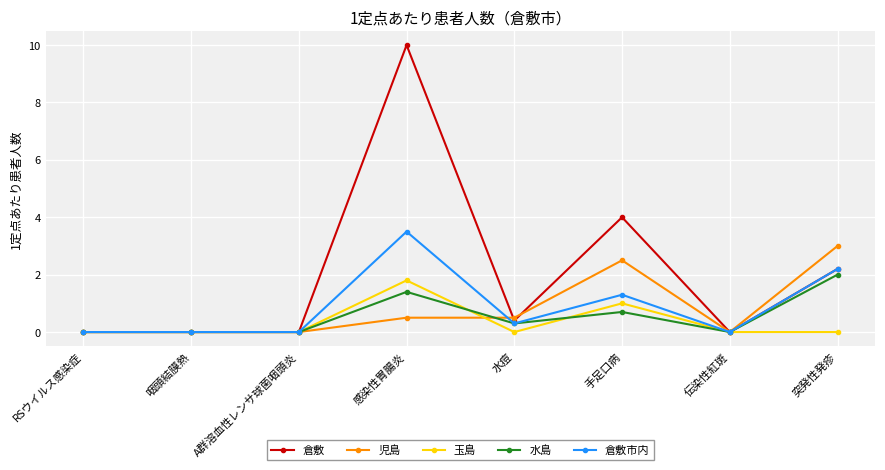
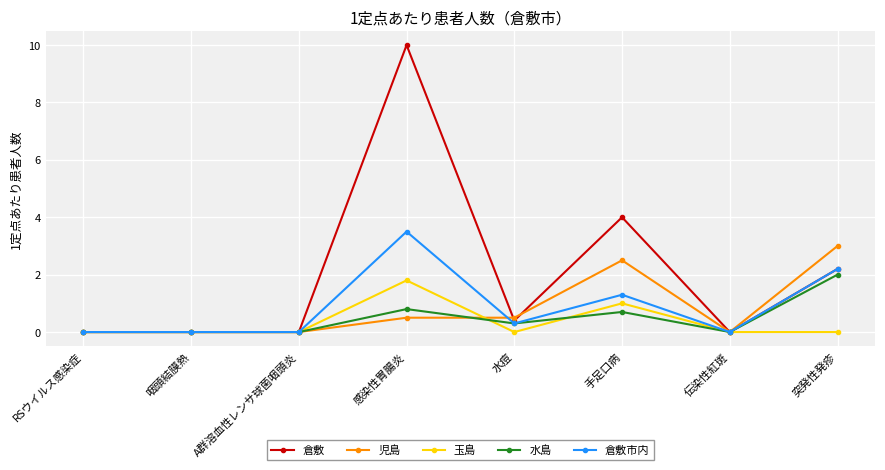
水島, 感染性胃腸炎: 1.4 -> 0.8
